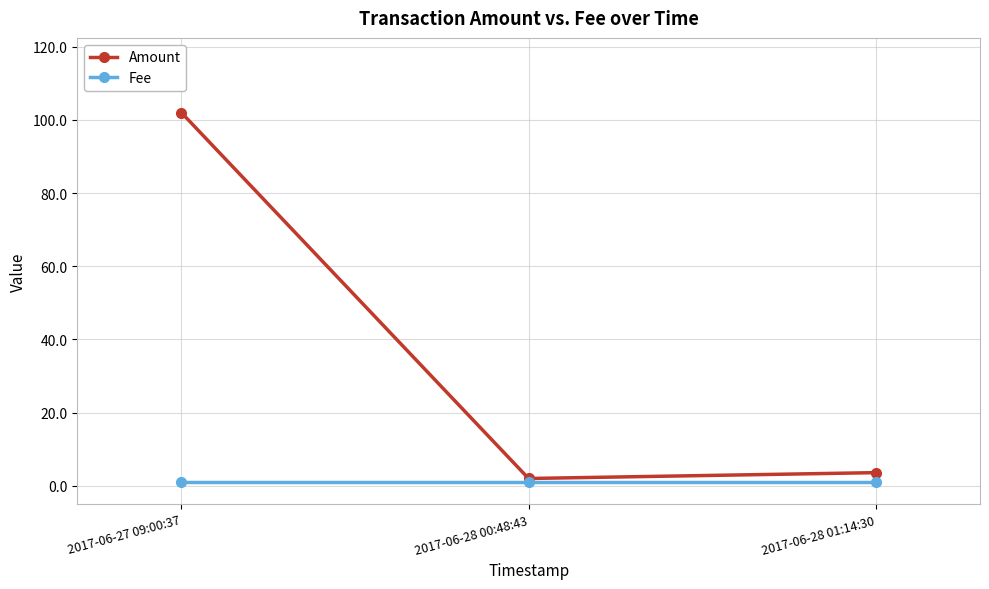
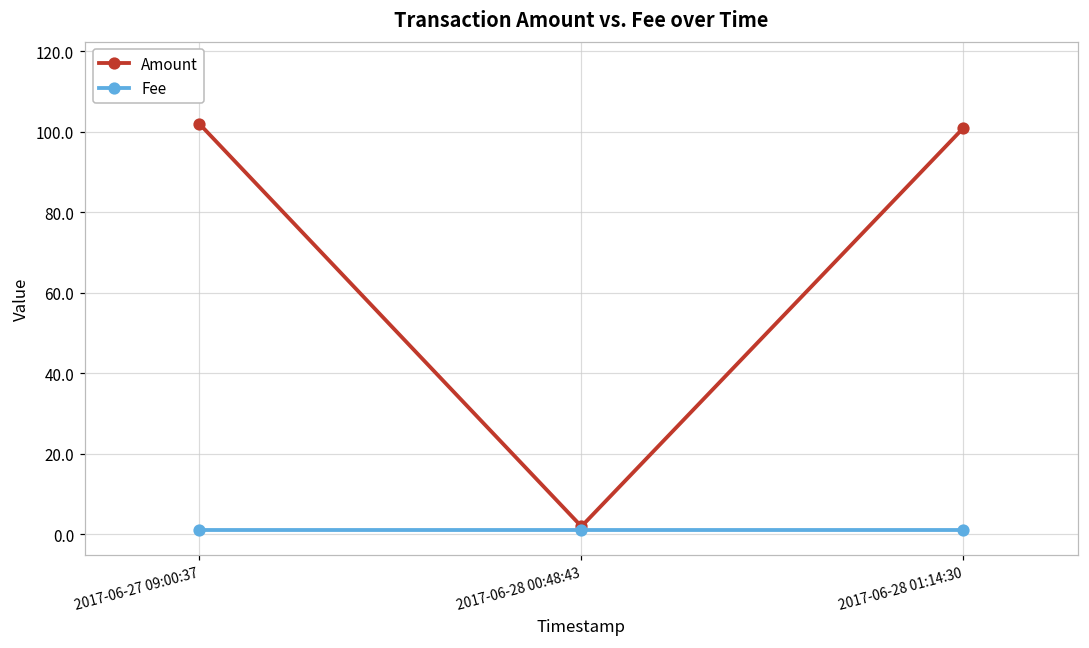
Amount, 2017-06-28 01:14:30: 4 -> 101
